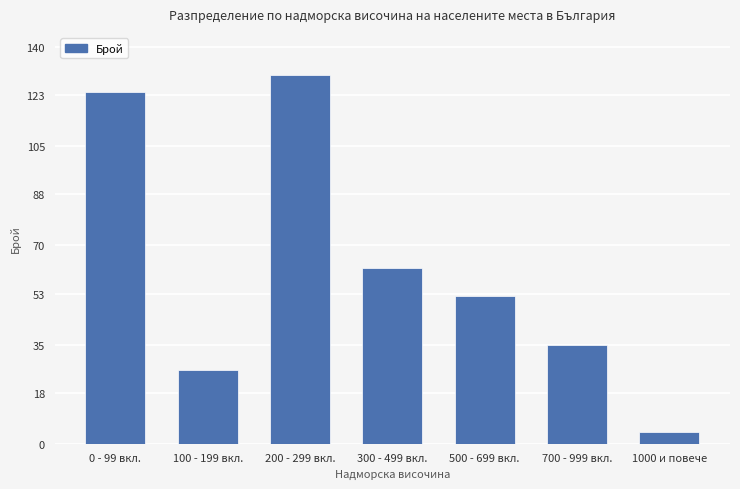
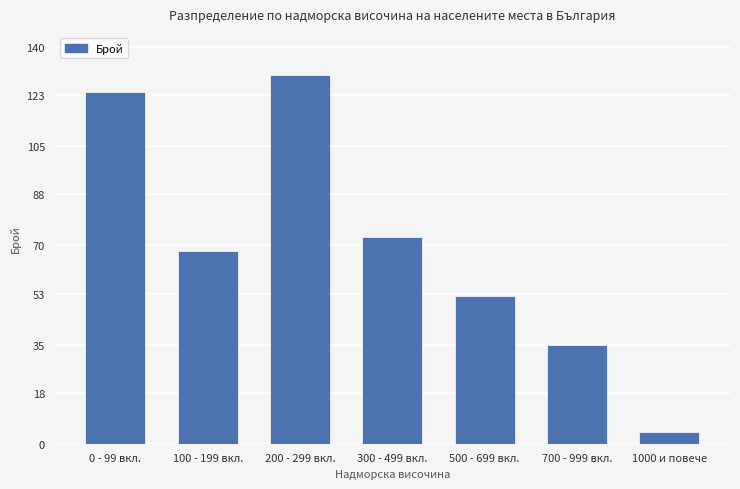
100 - 199 вкл.: 26 -> 68
300 - 499 вкл.: 62 -> 73
